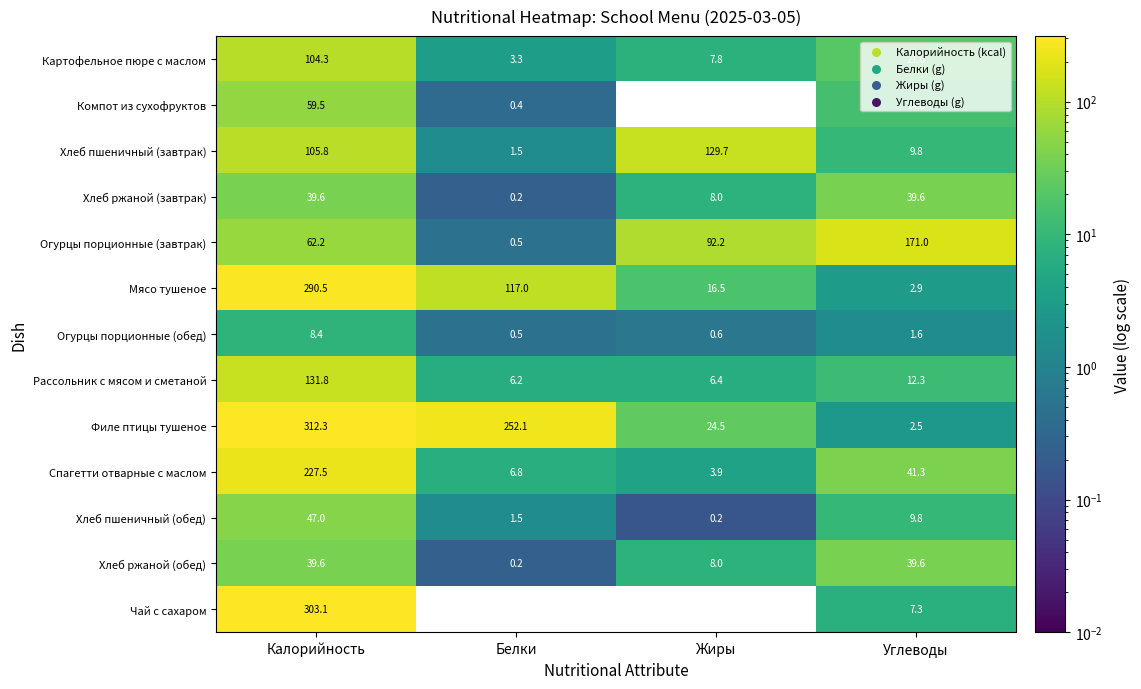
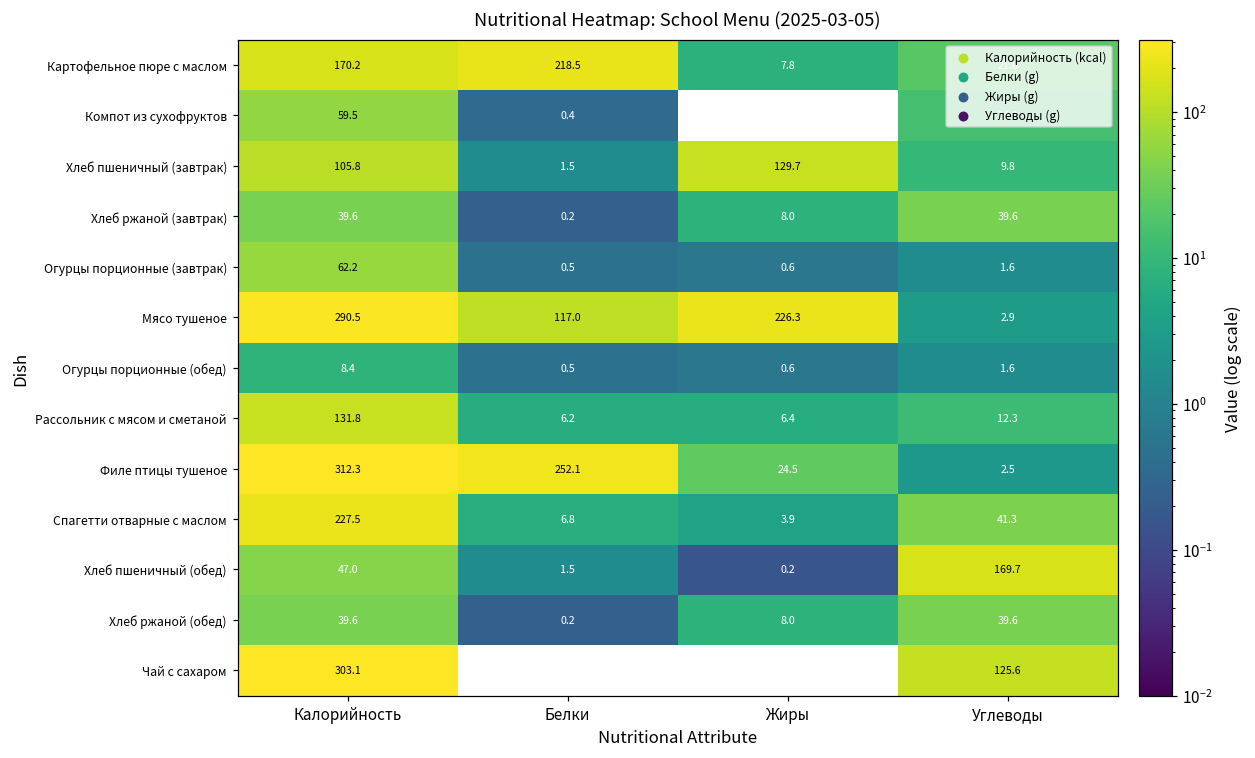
Картофельное пюре с маслом, Калорийность: 104.3 -> 170.2
Картофельное пюре с маслом, Белки: 3.3 -> 218.5
Огурцы порционные (завтрак), Жиры: 92.2 -> 0.6
Огурцы порционные (завтрак), Углеводы: 171.0 -> 1.6
Мясо тушеное, Жиры: 16.5 -> 226.3
Хлеб пшеничный (обед), Углеводы: 9.8 -> 169.7
Чай с сахаром, Углеводы: 7.3 -> 125.6
